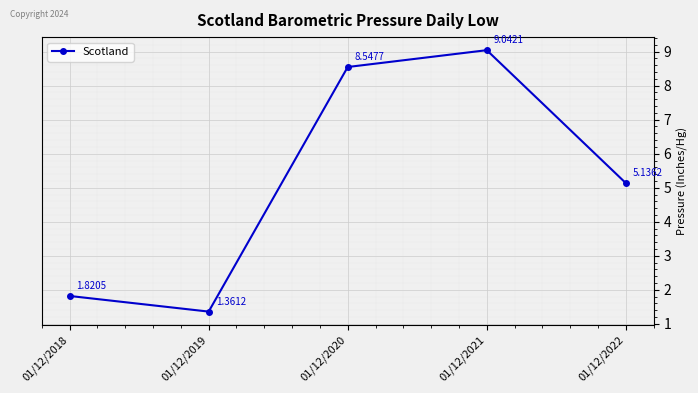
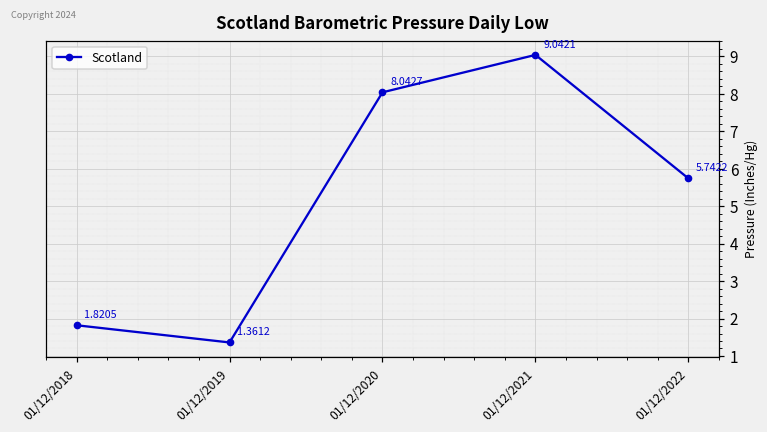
01/12/2020: 8.5477 -> 8.0427
01/12/2022: 5.1362 -> 5.7422
